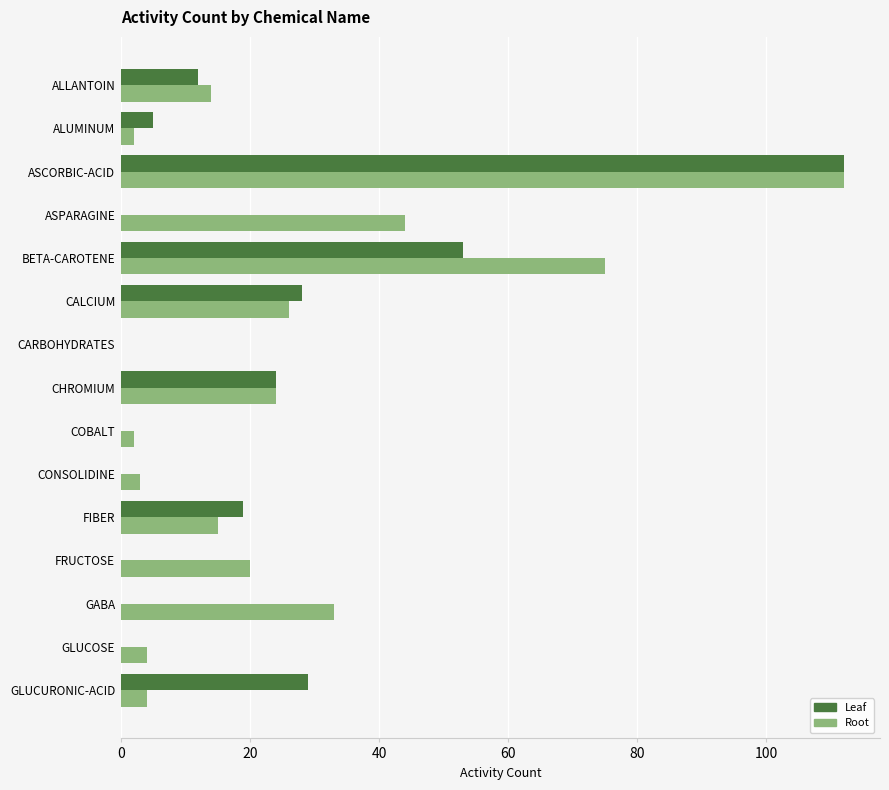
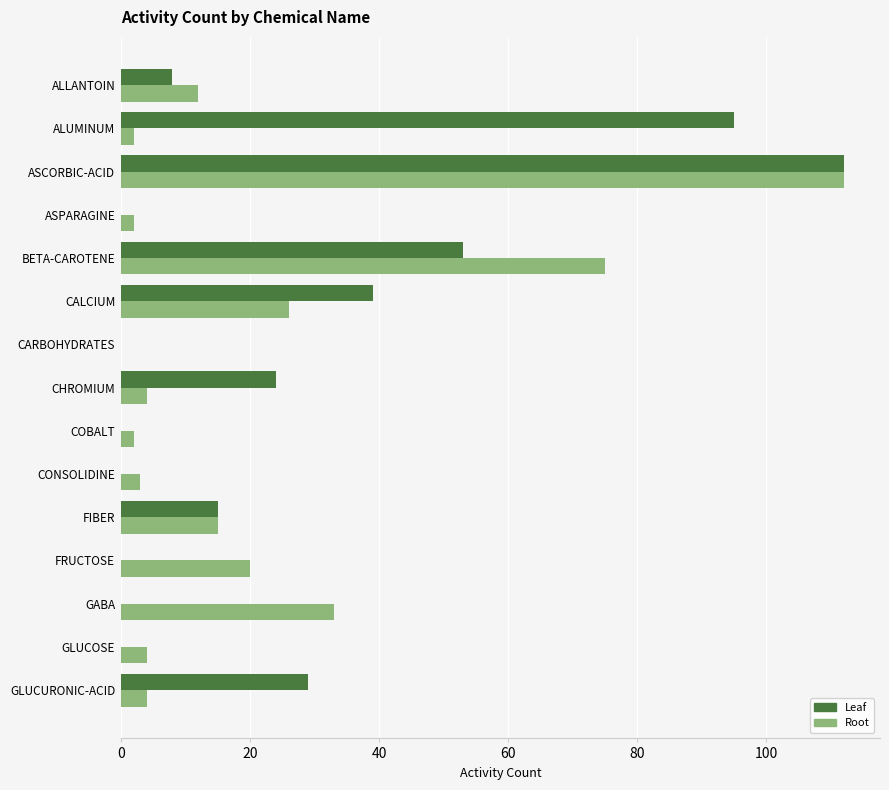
Leaf, ALLANTOIN: 12 -> 8
Root, ALLANTOIN: 14 -> 12
Leaf, ALUMINUM: 5 -> 95
Root, ASPARAGINE: 44 -> 2
Leaf, CALCIUM: 28 -> 39
Root, CHROMIUM: 24 -> 4
Leaf, FIBER: 19 -> 15
